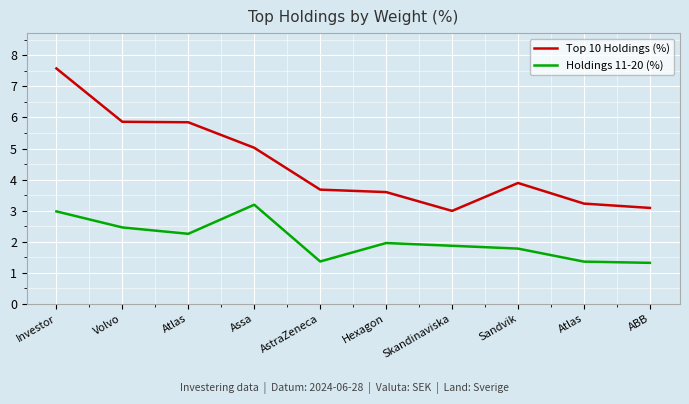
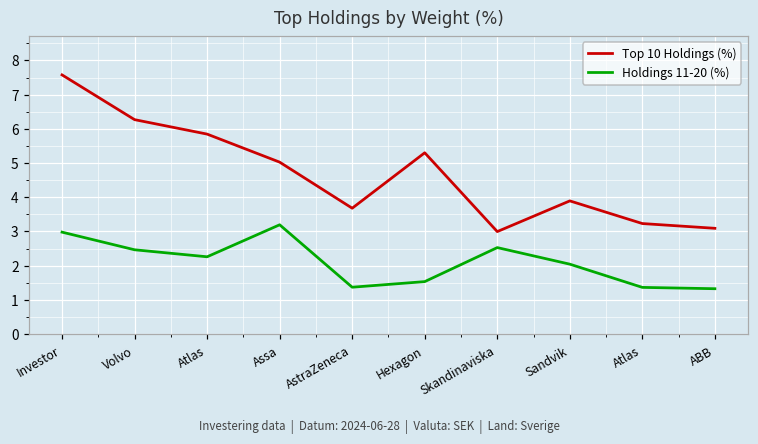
Top 10 Holdings (%), Volvo: 5.9 -> 6.3
Top 10 Holdings (%), Hexagon: 3.6 -> 5.3
Holdings 11-20 (%), Hexagon: 2.0 -> 1.5
Holdings 11-20 (%), Skandinaviska: 1.9 -> 2.5
Holdings 11-20 (%), Sandvik: 1.8 -> 2.0
